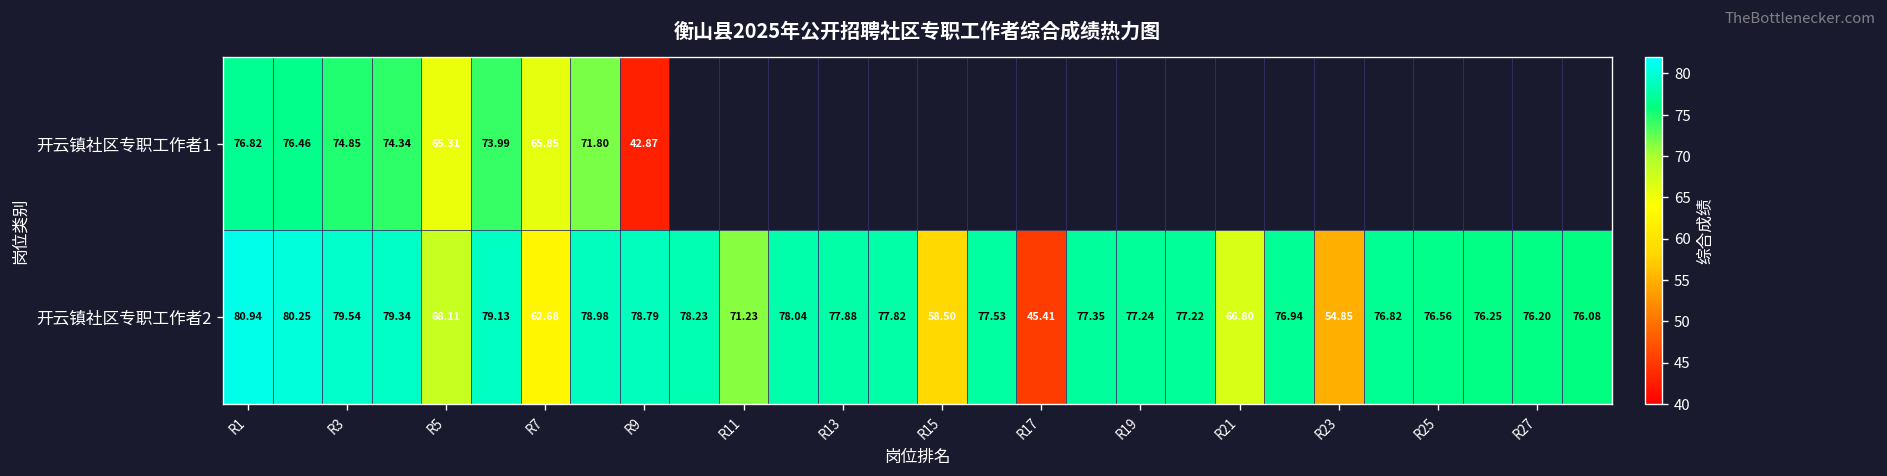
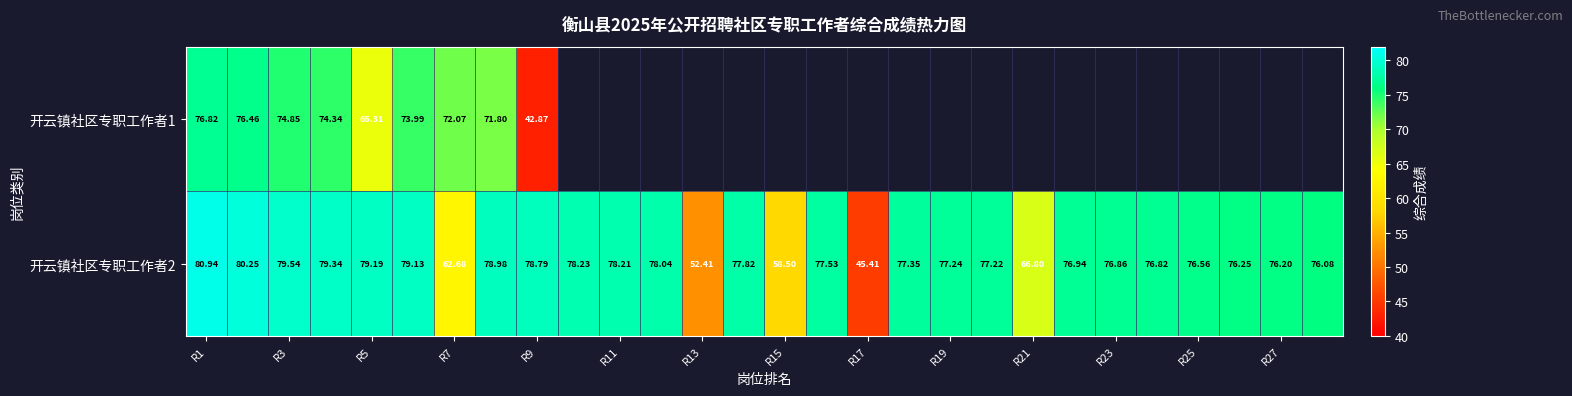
开云镇社区专职工作者1, R7: 65.85 -> 72.07
开云镇社区专职工作者2, R5: 68.11 -> 79.19
开云镇社区专职工作者2, R11: 71.23 -> 78.21
开云镇社区专职工作者2, R13: 77.88 -> 52.41
开云镇社区专职工作者2, R23: 54.85 -> 76.86
